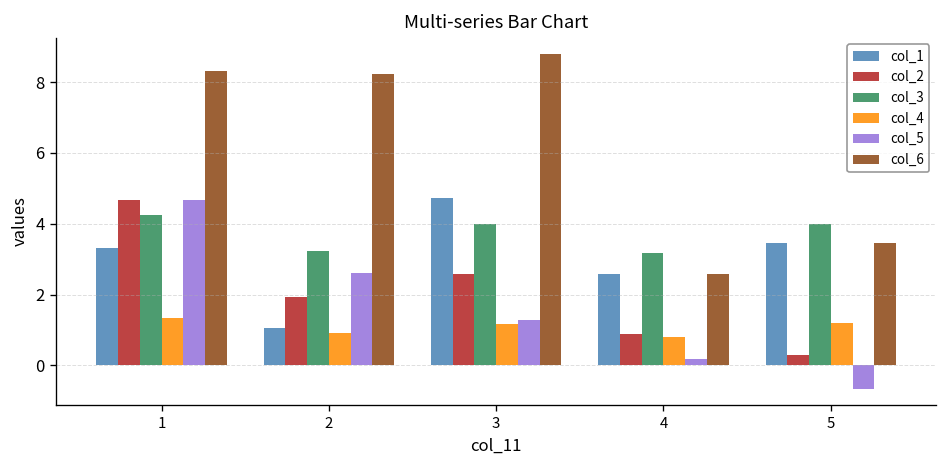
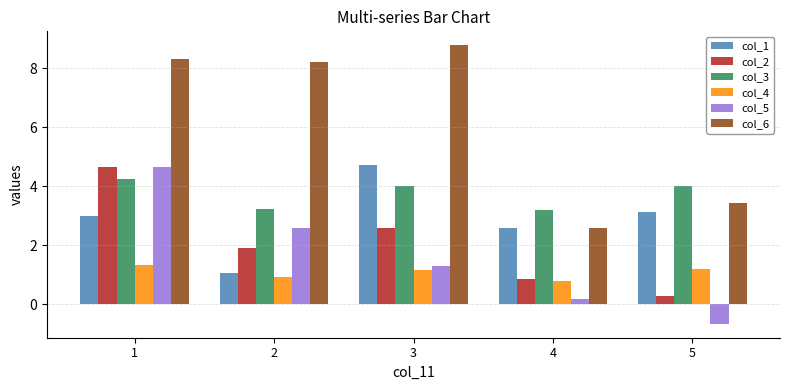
col_1, 1: 3.3 -> 3.0
col_1, 5: 3.4 -> 3.1
